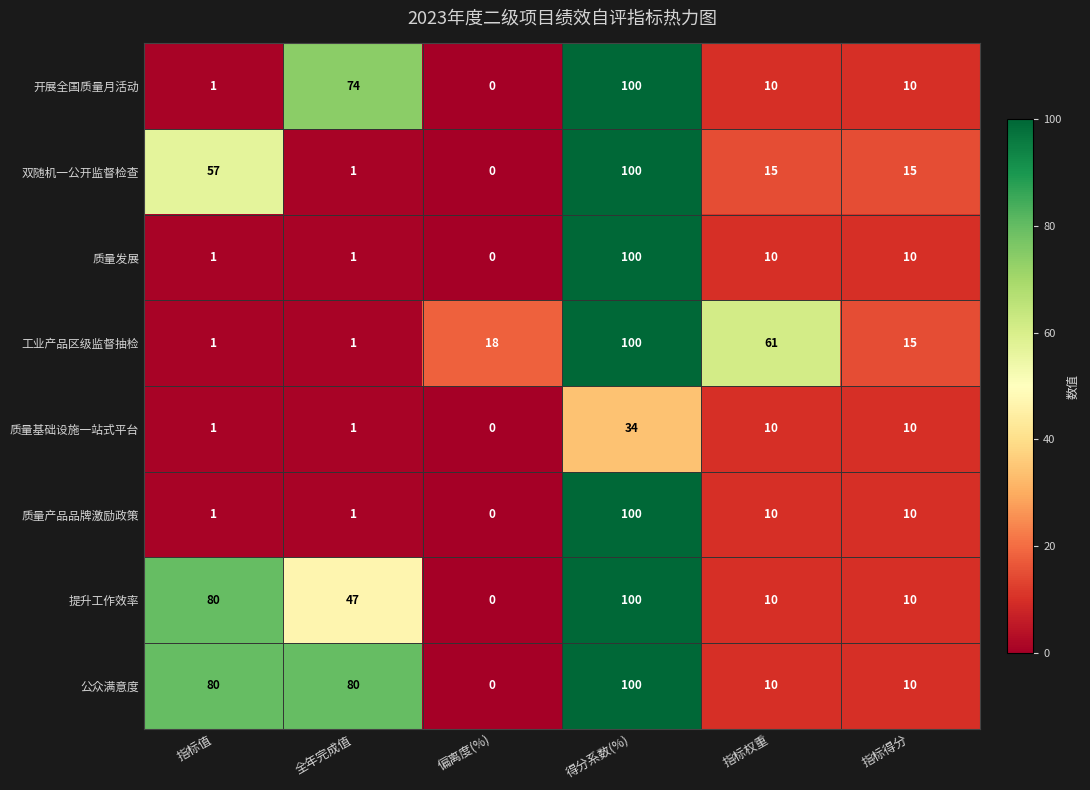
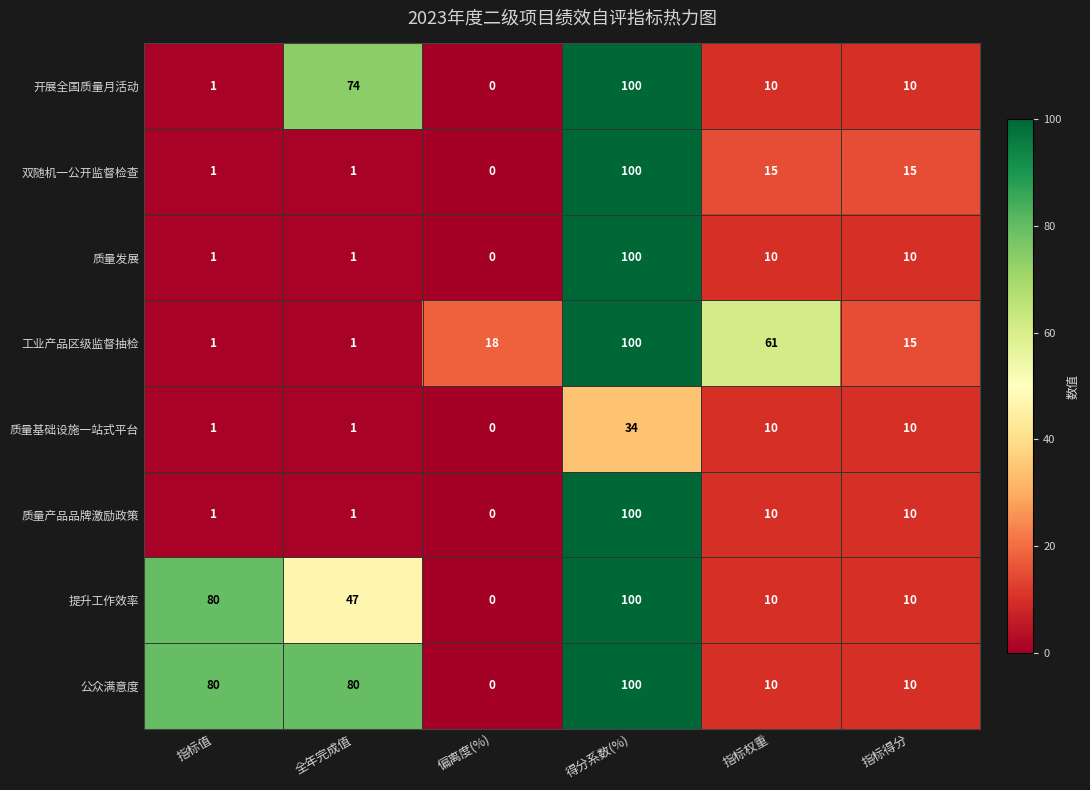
双随机一公开监督检查, 指标值: 57 -> 1
